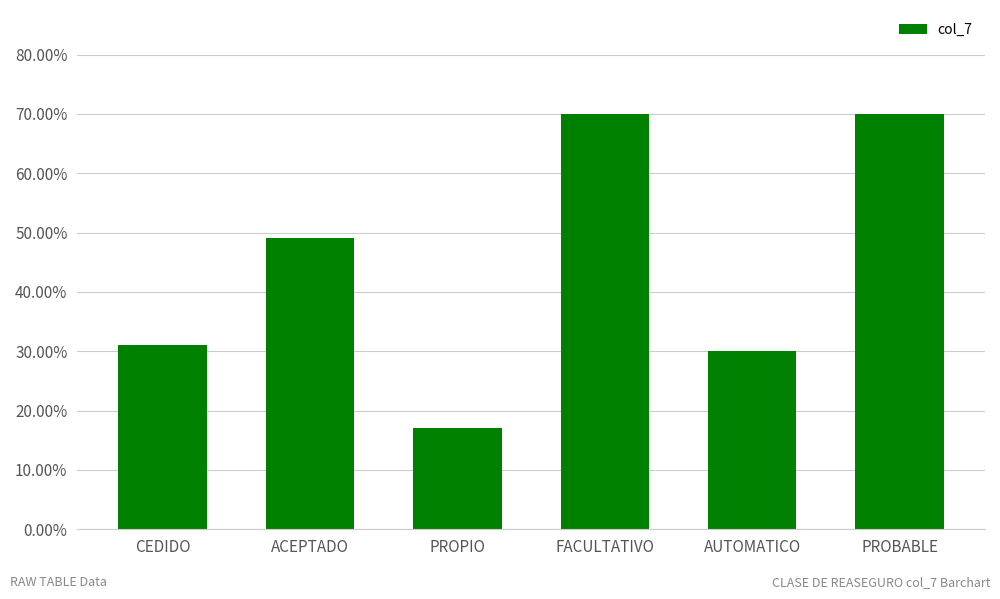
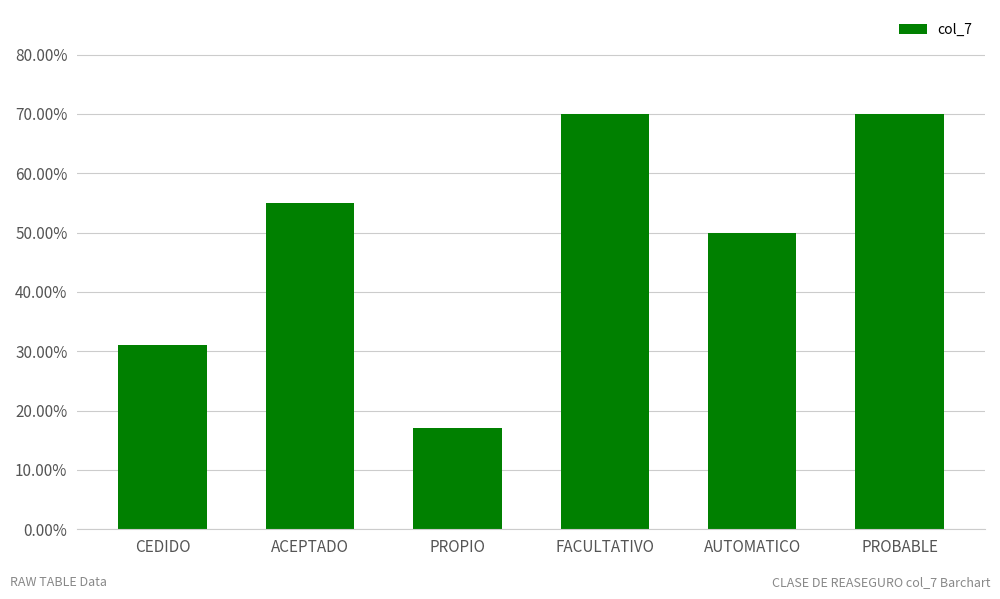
ACEPTADO: 49% -> 55%
AUTOMATICO: 30% -> 50%
